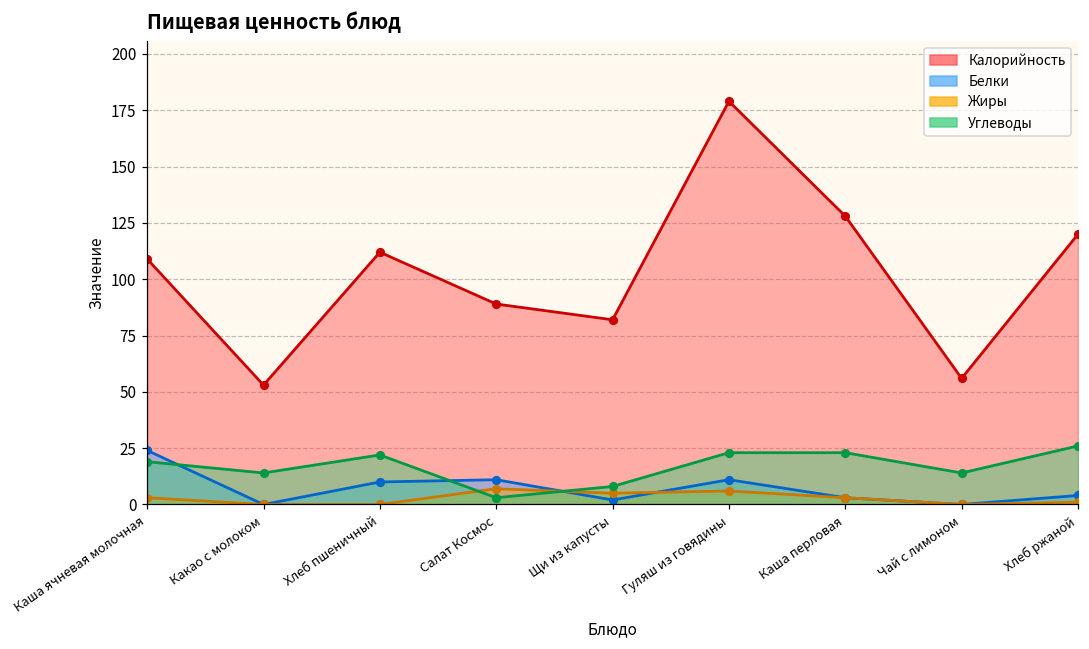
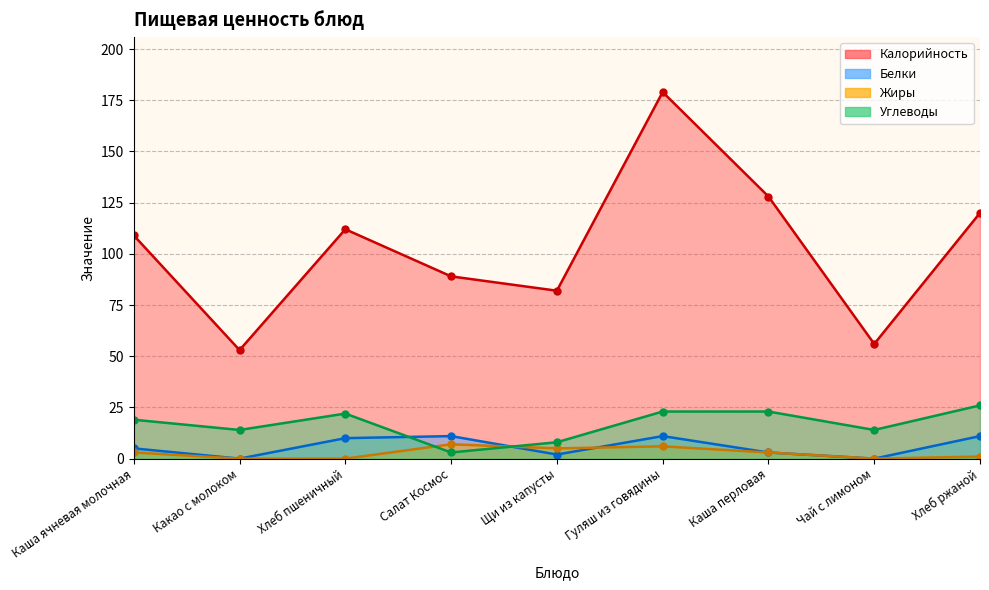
Белки, Каша ячневая молочная: 24 -> 5
Белки, Хлеб ржаной: 4 -> 11
